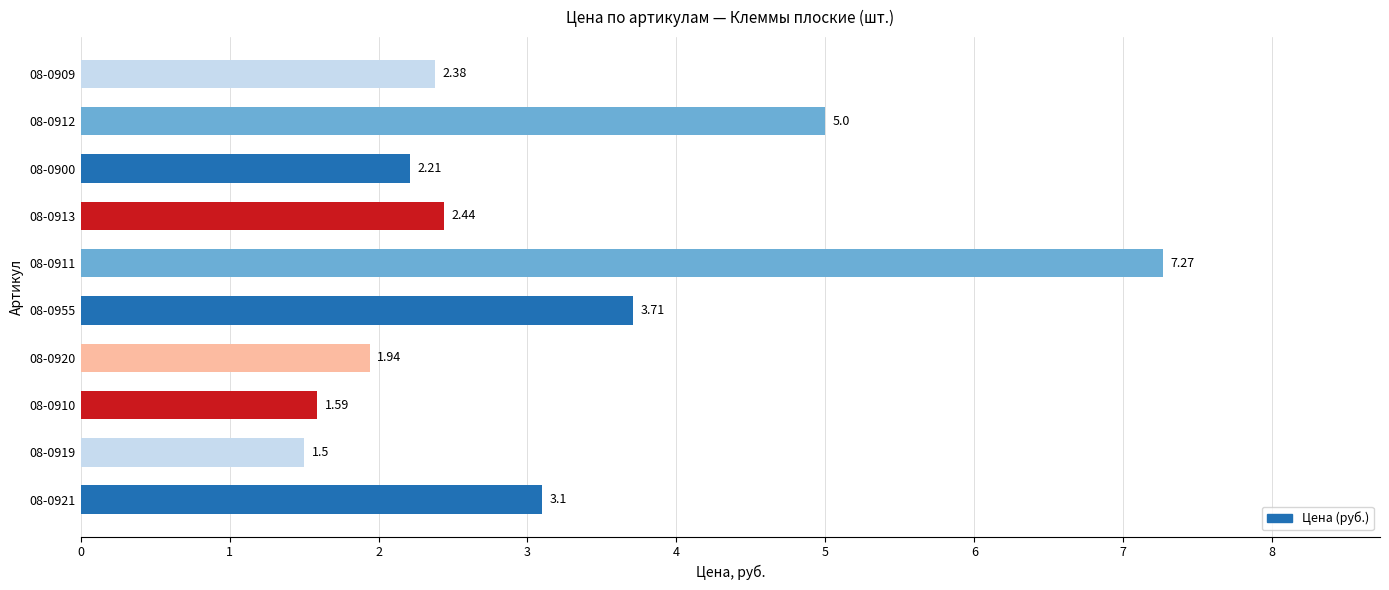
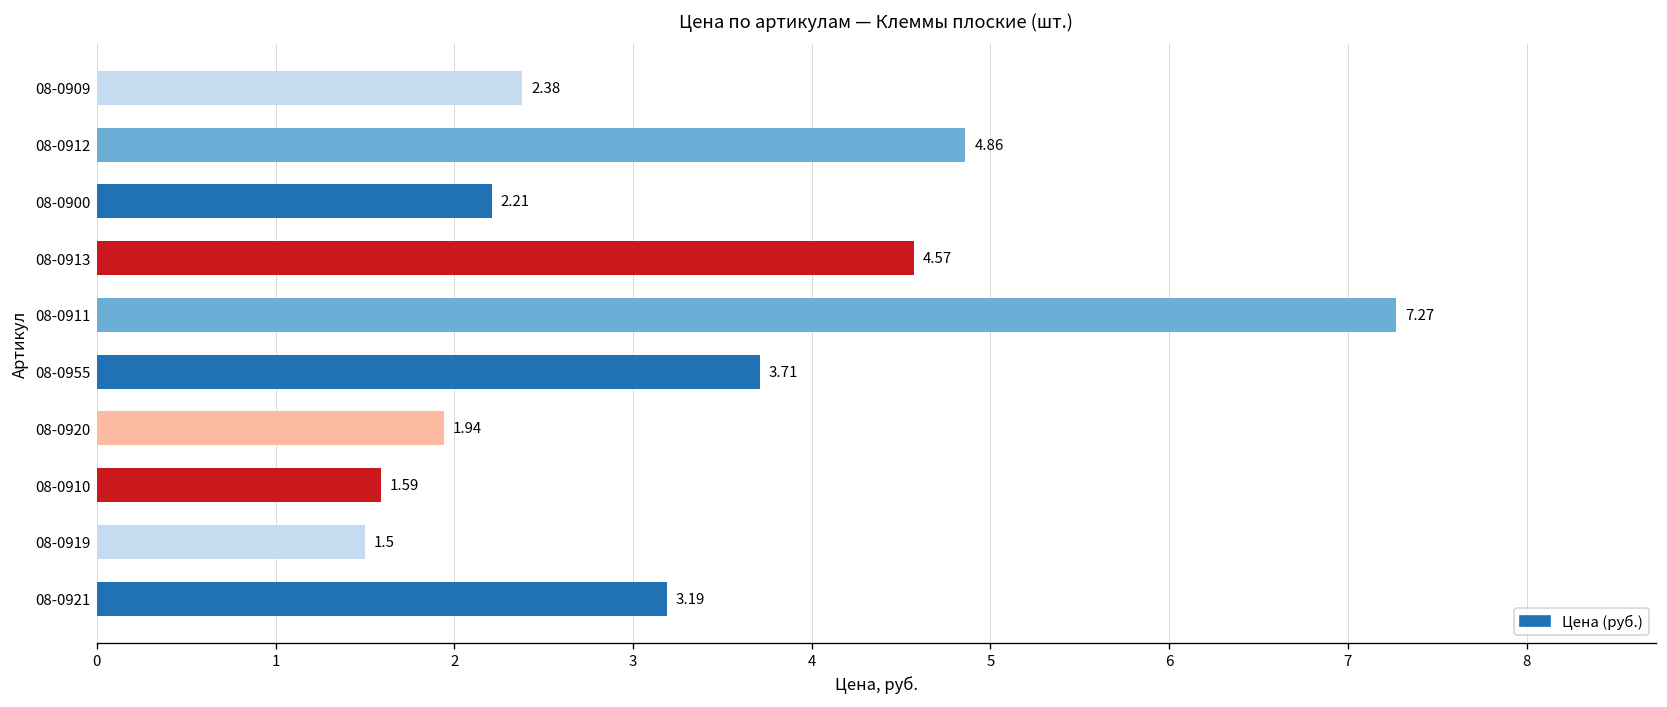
08-0912: 5.0 -> 4.86
08-0913: 2.44 -> 4.57
08-0921: 3.1 -> 3.19
